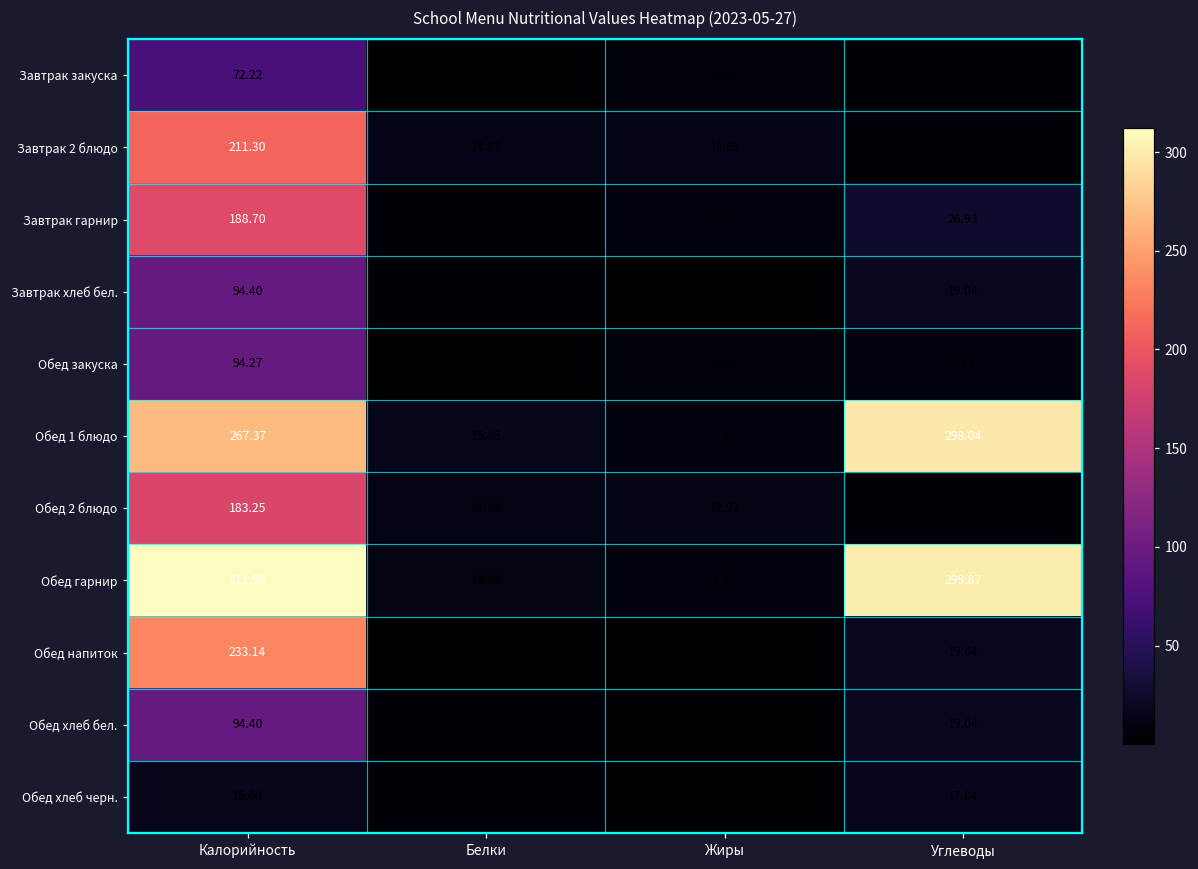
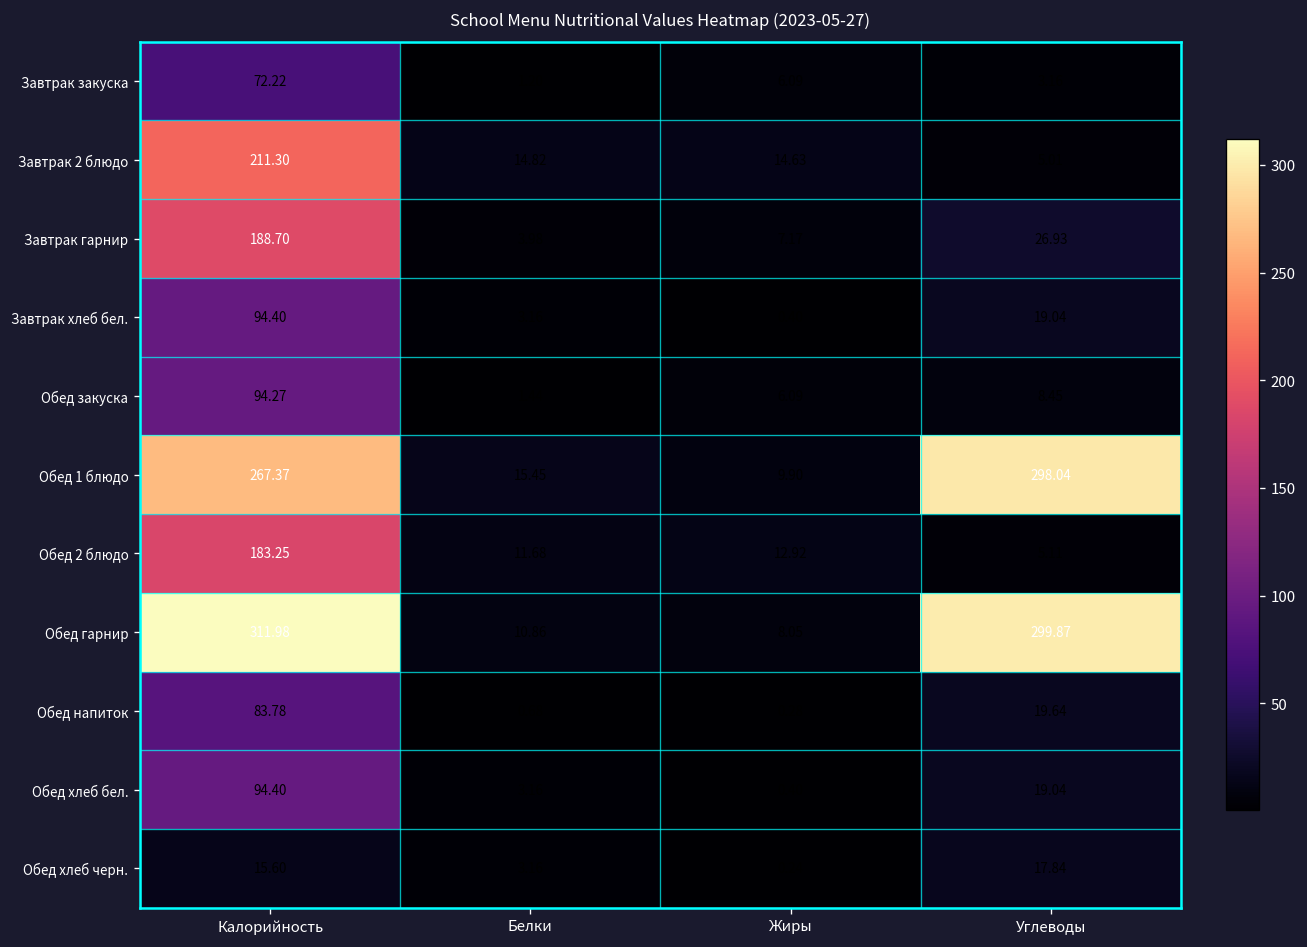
Обед напиток, Калорийность: 233.14 -> 83.78
